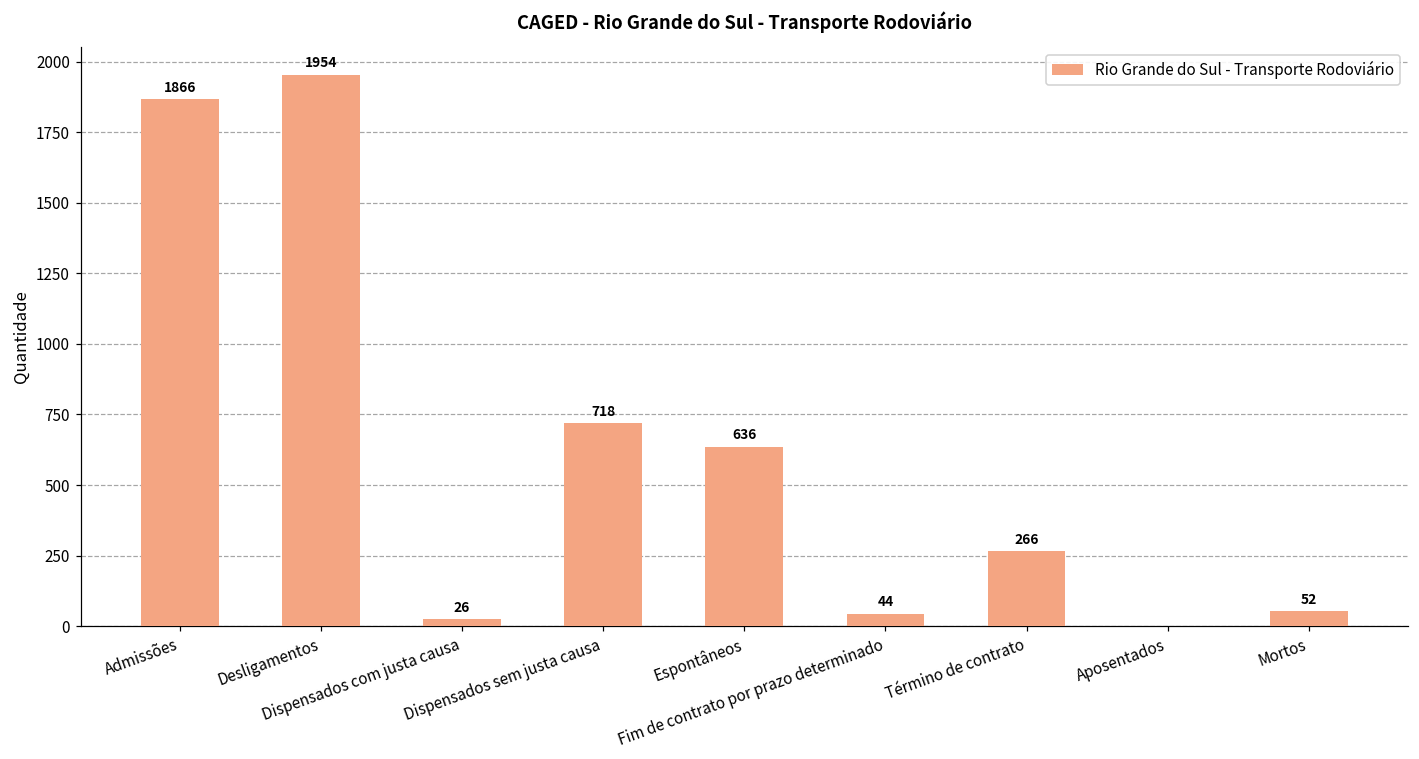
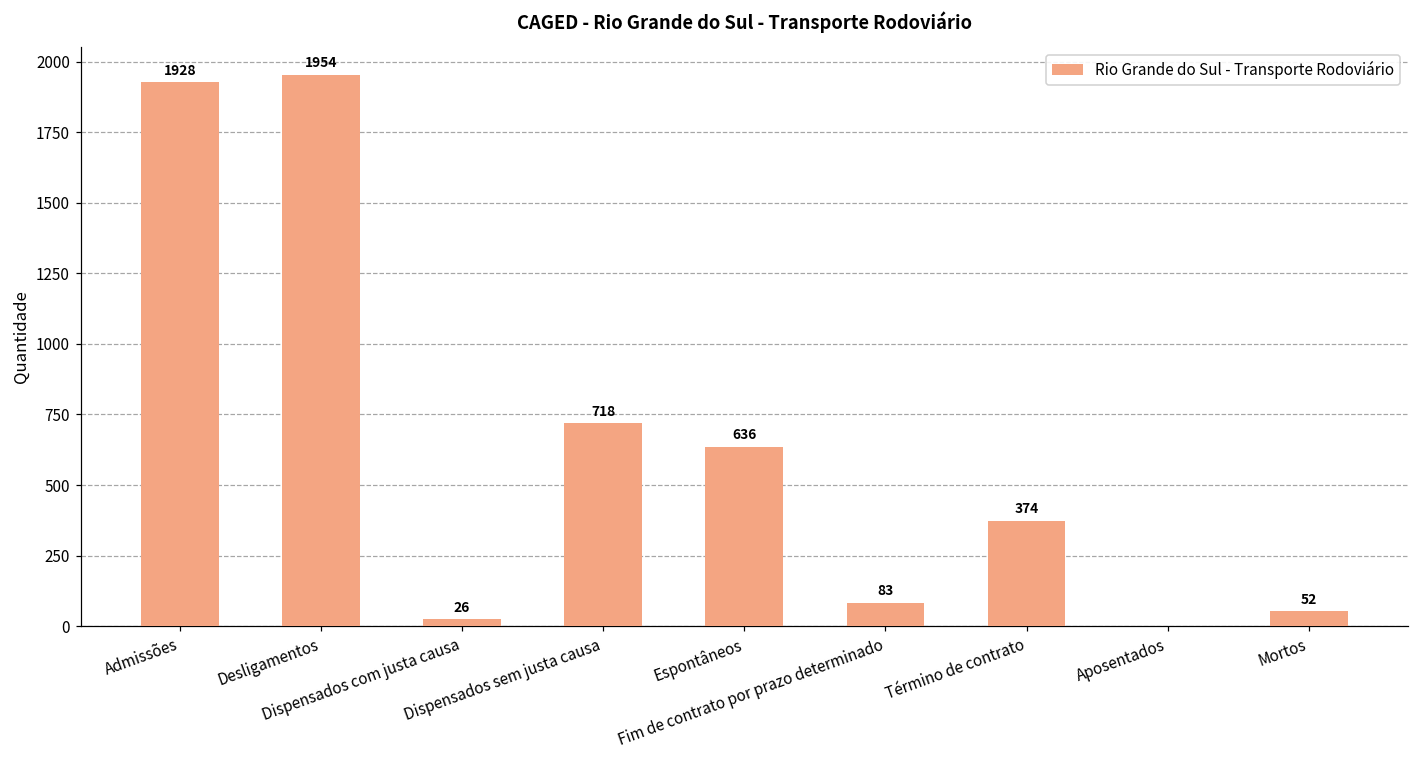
Admissões: 1866 -> 1928
Fim de contrato por prazo determinado: 44 -> 83
Término de contrato: 266 -> 374
